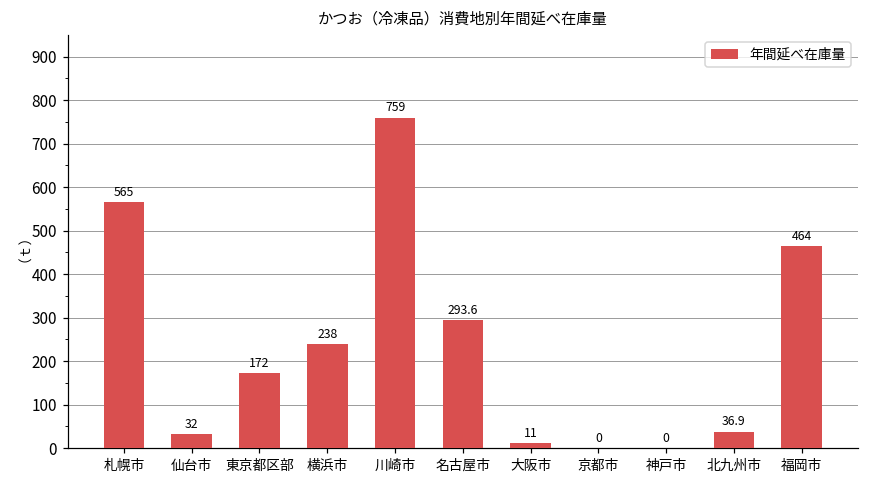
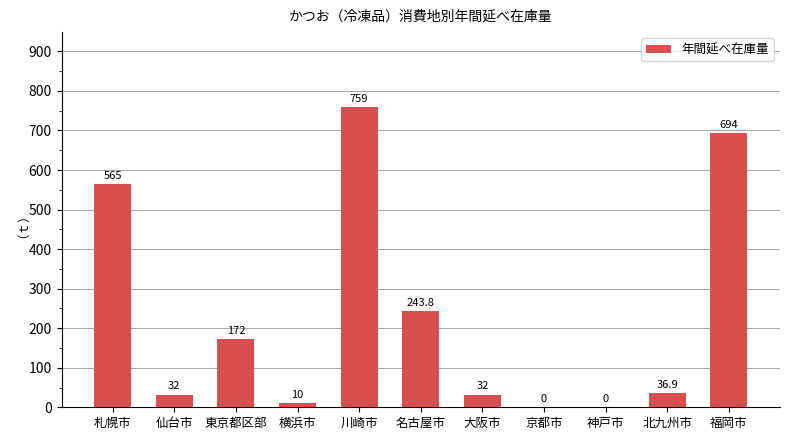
横浜市: 238 -> 10
名古屋市: 293.6 -> 243.8
大阪市: 11 -> 32
福岡市: 464 -> 694
